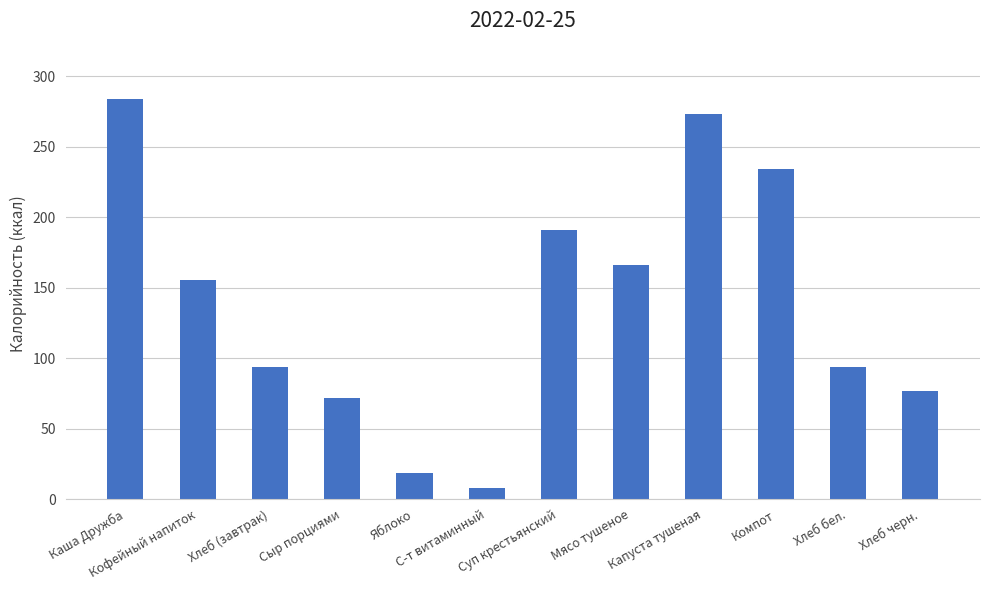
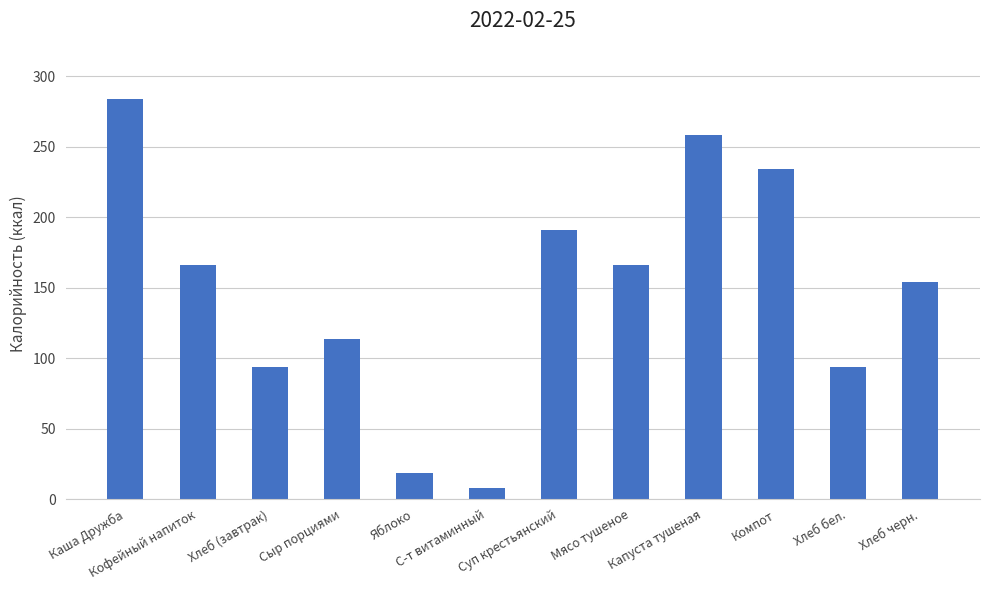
Кофейный напиток: 155 -> 166
Сыр порциями: 72 -> 114
Капуста тушеная: 273 -> 258
Хлеб черн.: 76 -> 154
